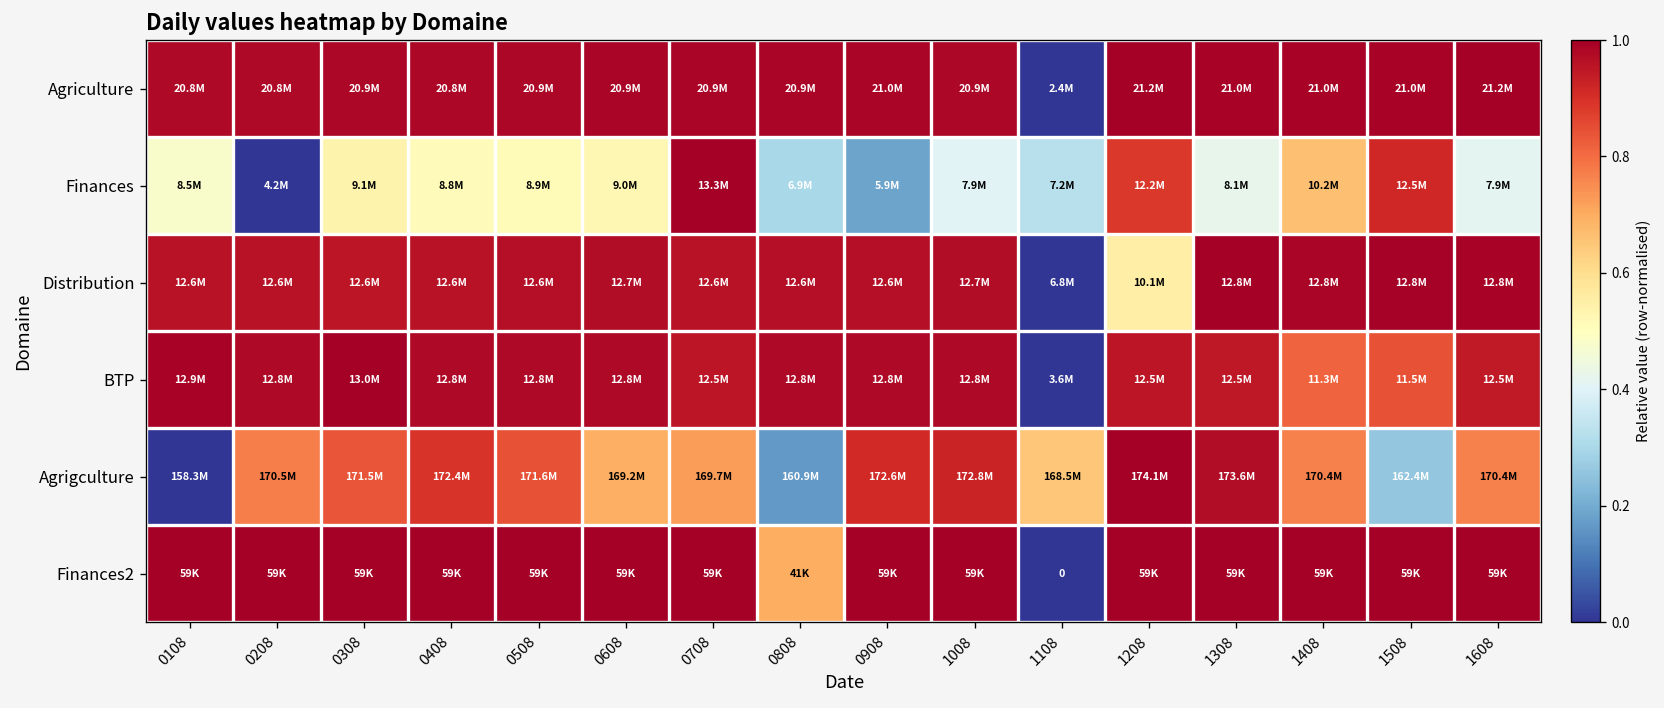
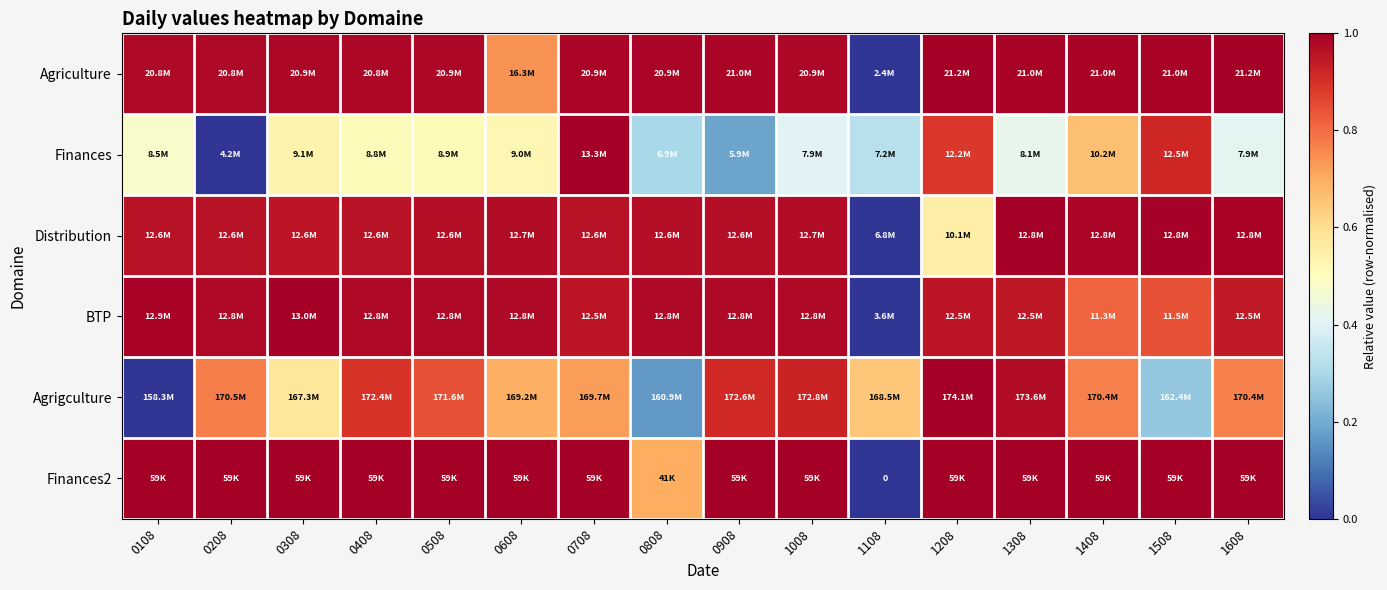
Agriculture, 0608: 20.9M -> 16.3M
Agrigculture, 0308: 171.5M -> 167.3M
